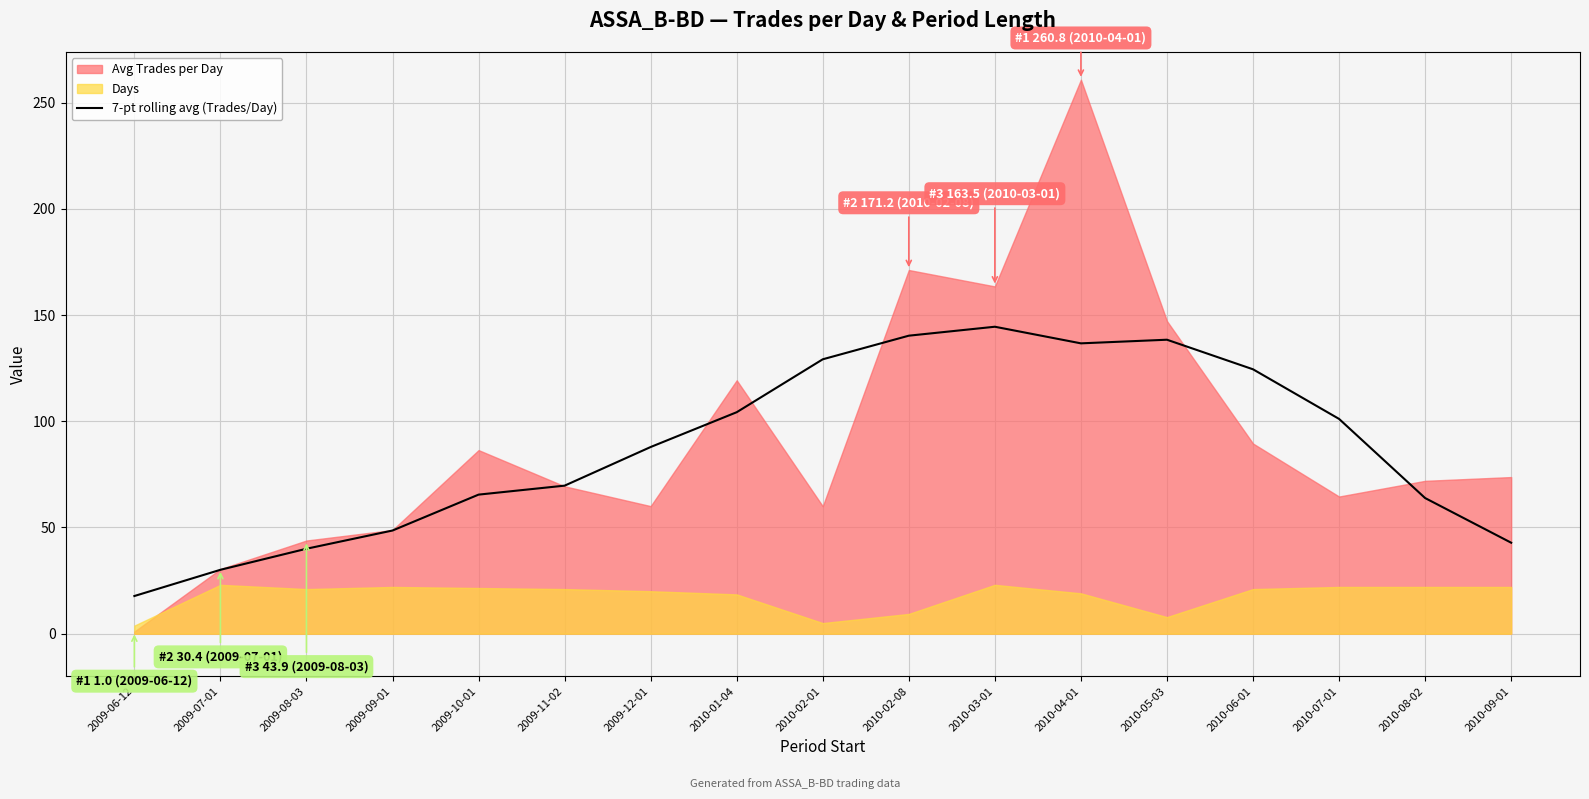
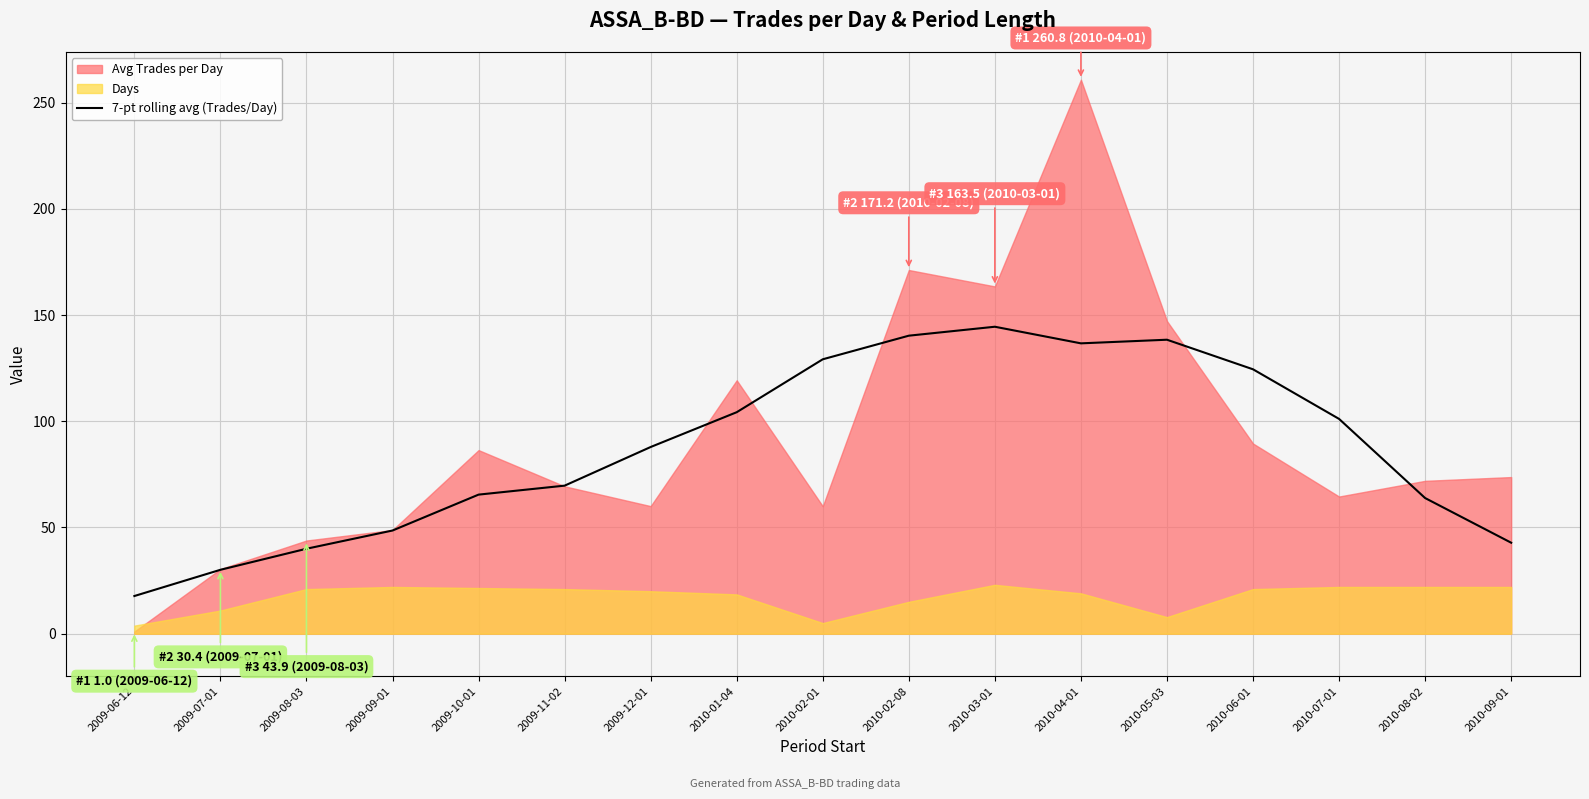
Days, 2009-07-01: 23 -> 11
Days, 2010-02-08: 9 -> 15
